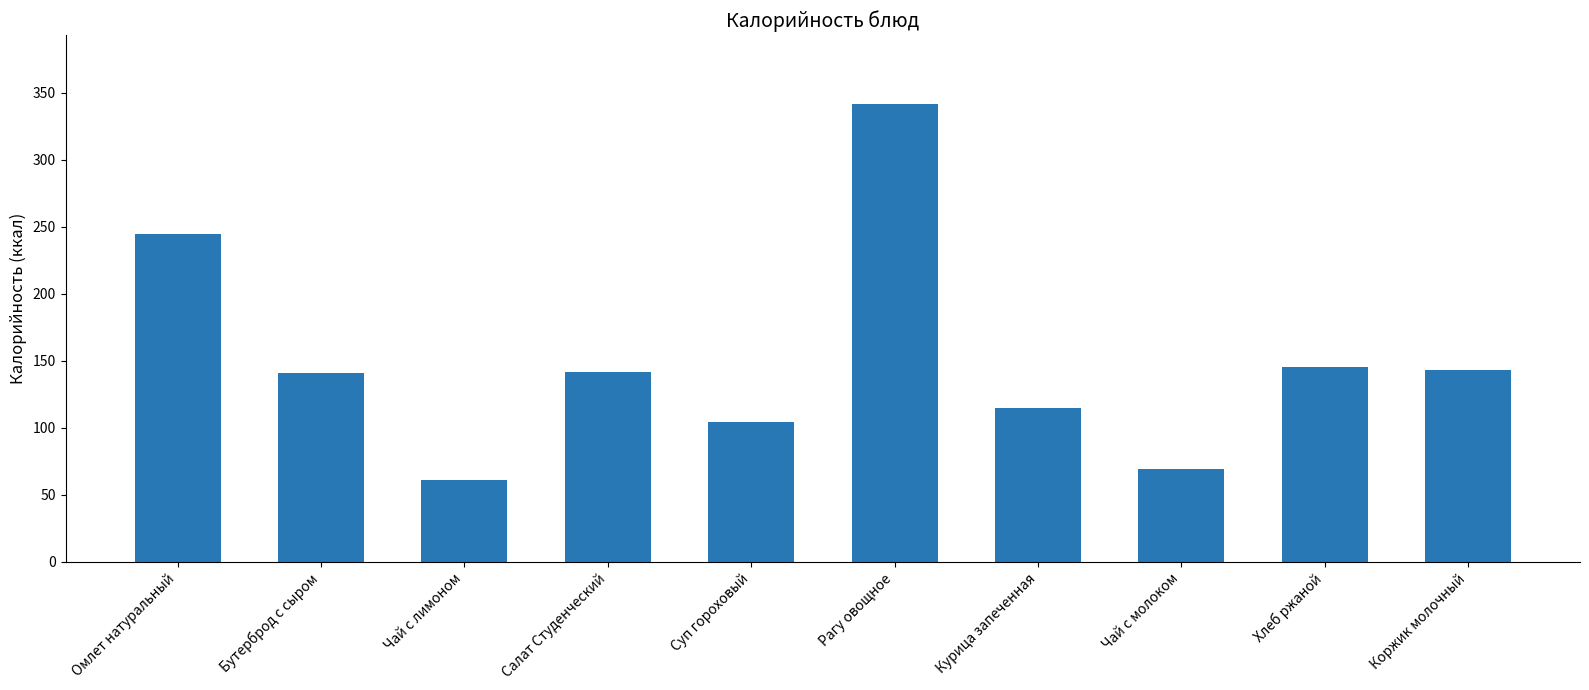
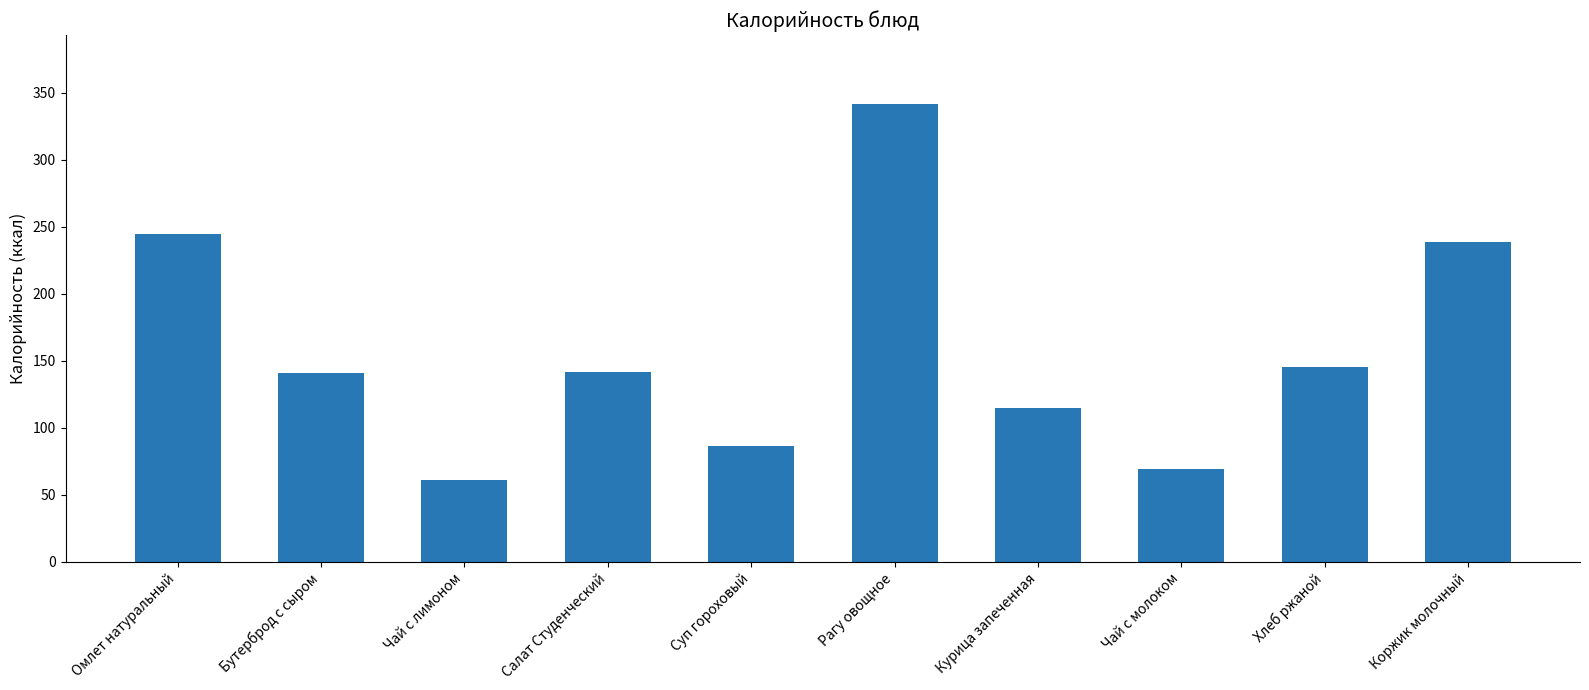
Суп гороховый: 104 -> 86
Коржик молочный: 144 -> 239
